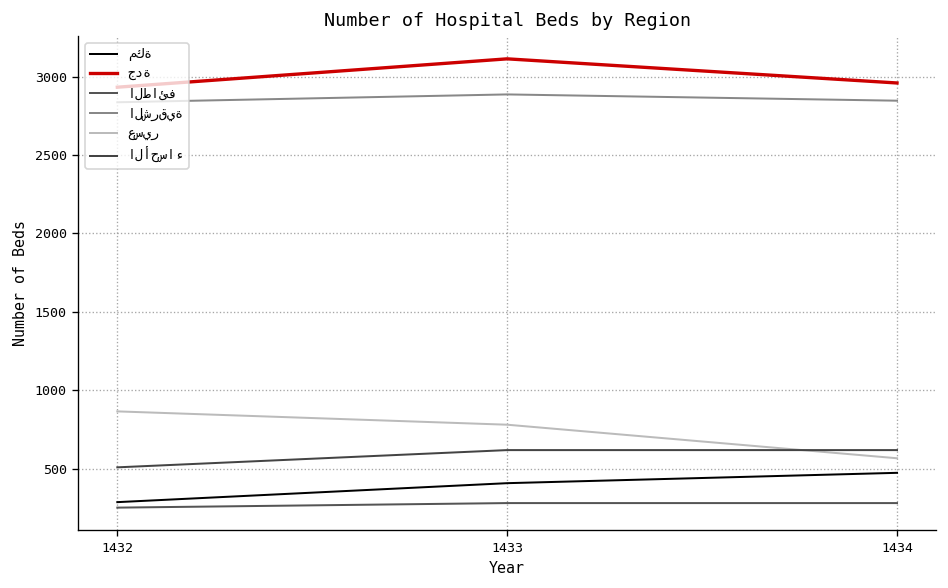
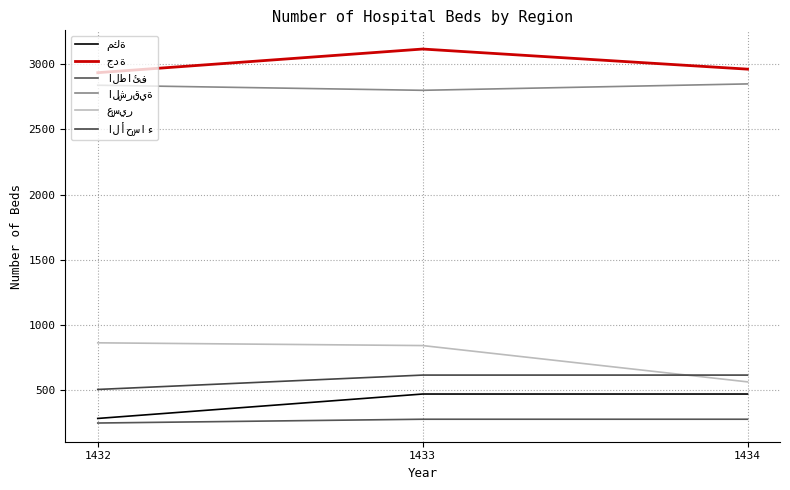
مكة, 1433: 410 -> 470
الشرقية, 1433: 2890 -> 2800
عسير, 1433: 780 -> 840
